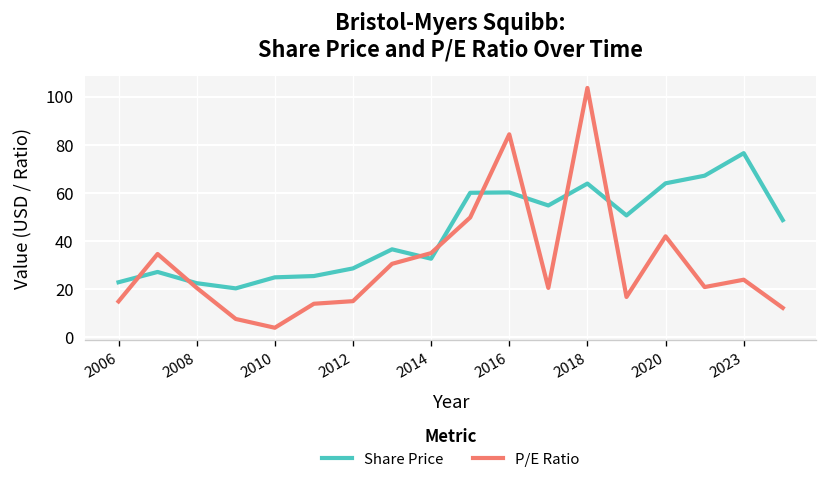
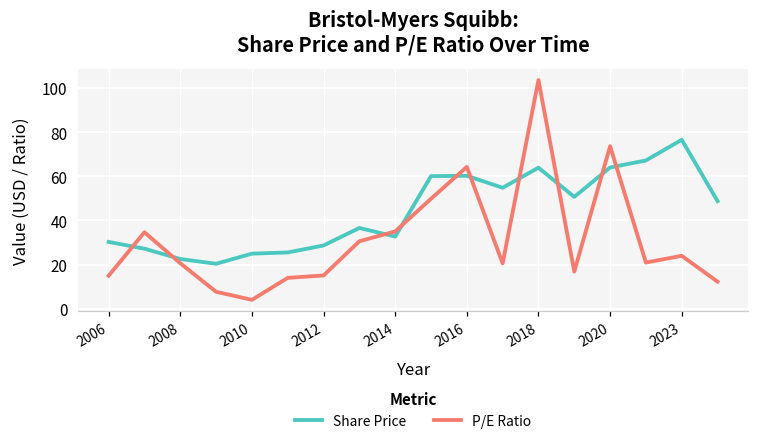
Share Price, 2006: 23 -> 30
P/E Ratio, 2016: 84 -> 64
P/E Ratio, 2020: 42 -> 74
